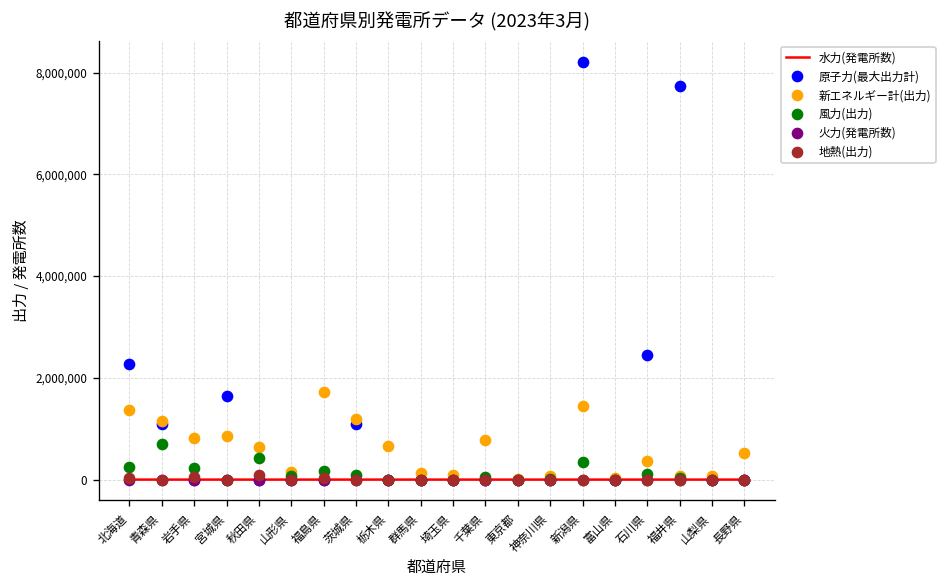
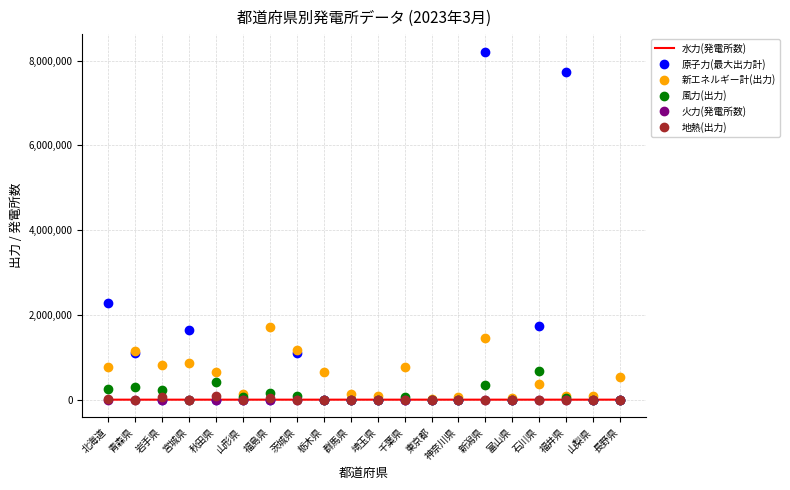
新エネルギー計(出力), 北海道: 1,400,000 -> 800,000
風力(出力), 青森県: 700,000 -> 300,000
原子力(最大出力計), 石川県: 2,400,000 -> 1,700,000
風力(出力), 石川県: 100,000 -> 700,000
